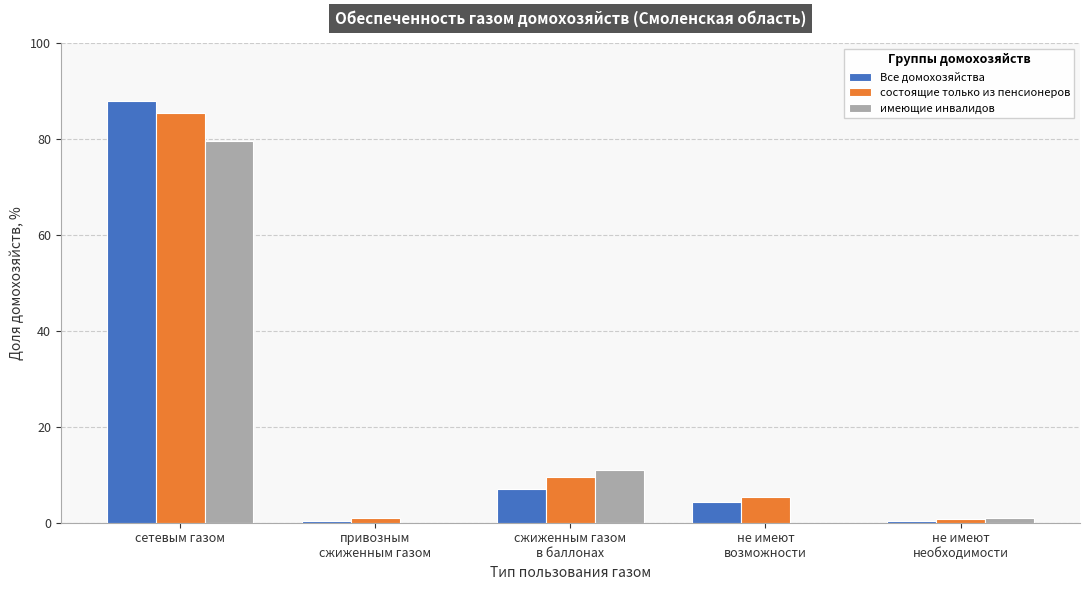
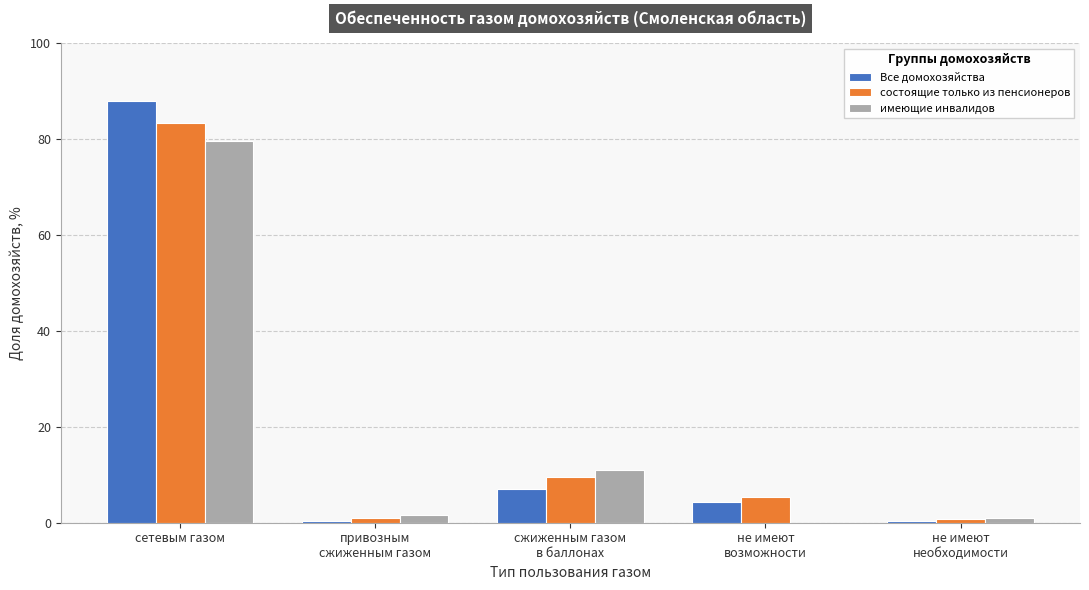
состоящие только из пенсионеров, сетевым газом: 85 -> 83
имеющие инвалидов, привозным сжиженным газом: 0 -> 2
